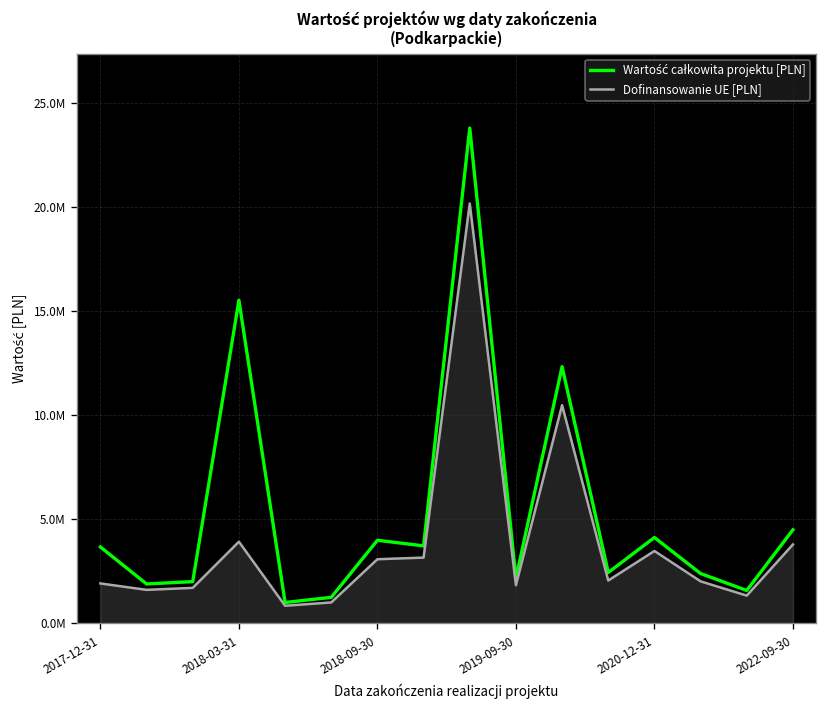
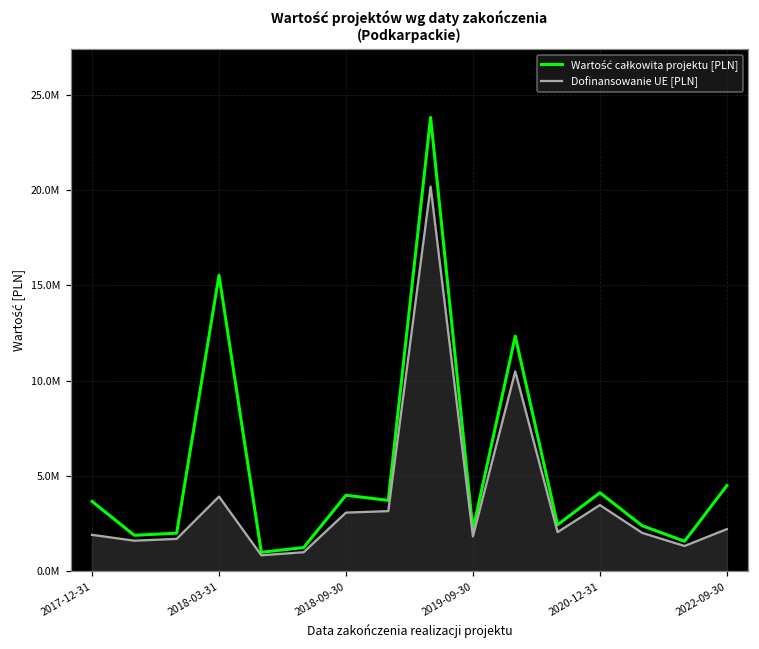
Dofinansowanie UE [PLN], 2022-09-30: 3800000 -> 2200000
